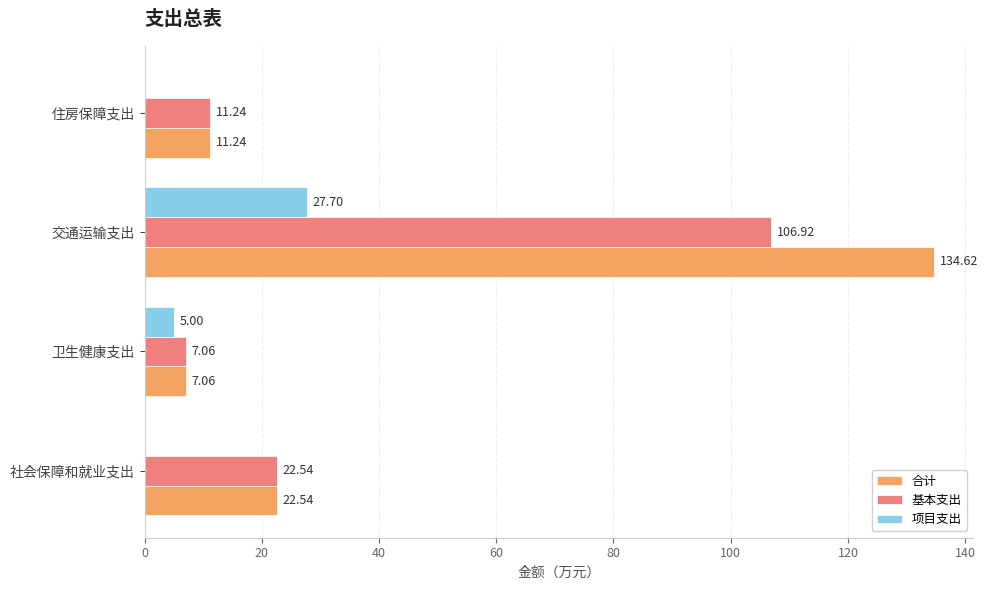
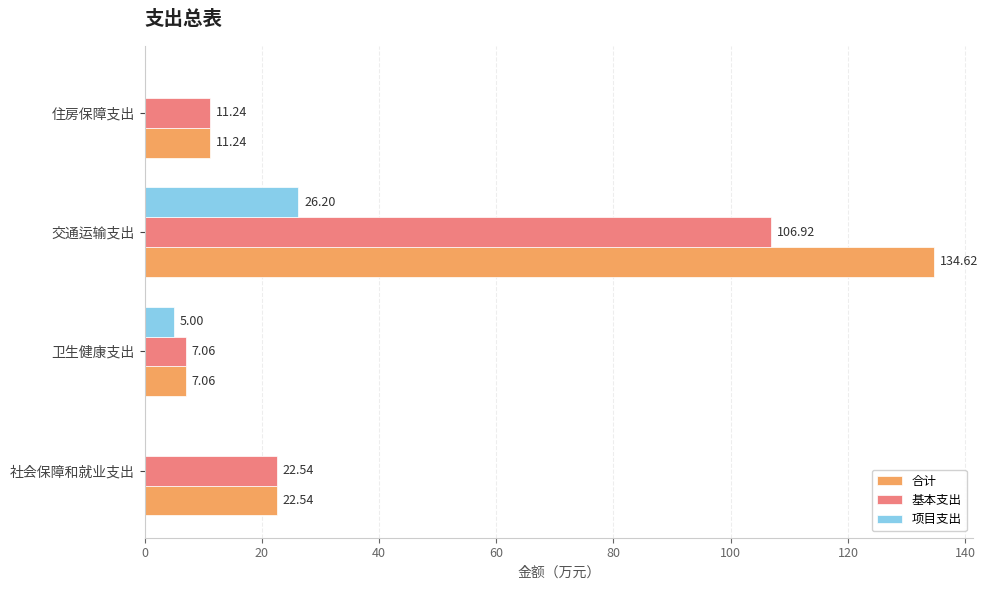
项目支出, 交通运输支出: 27.70 -> 26.20
